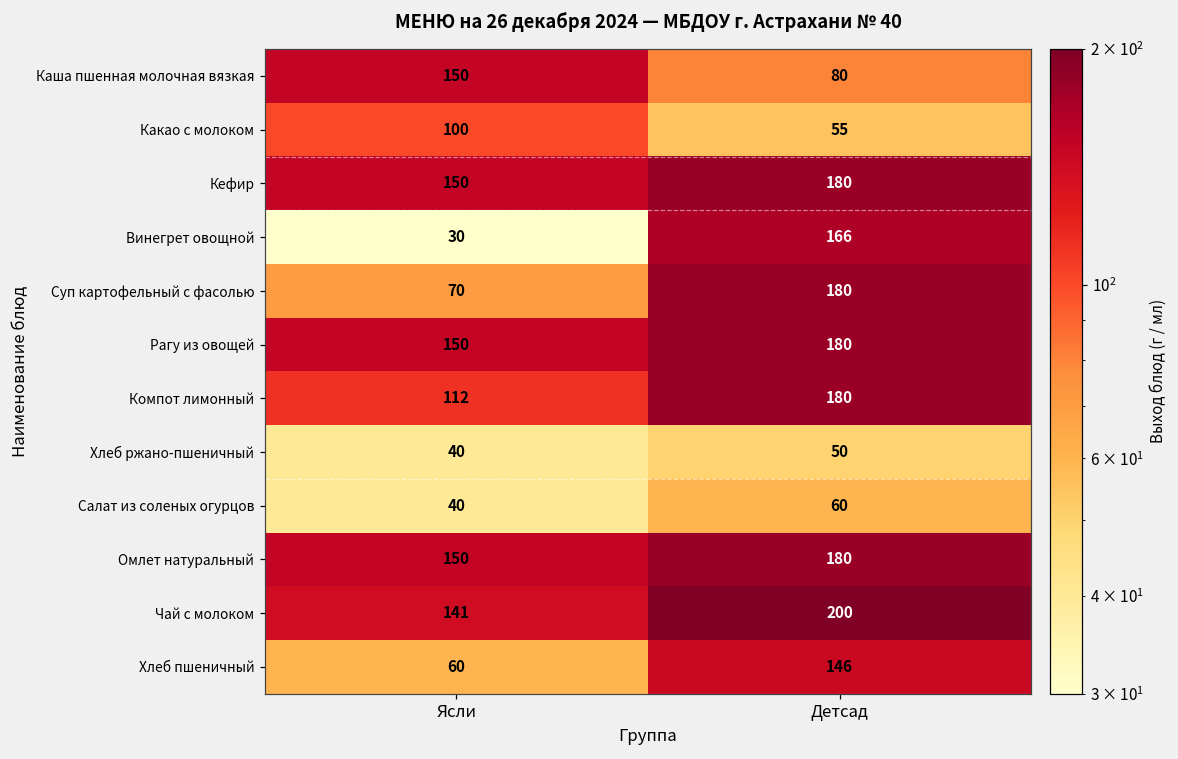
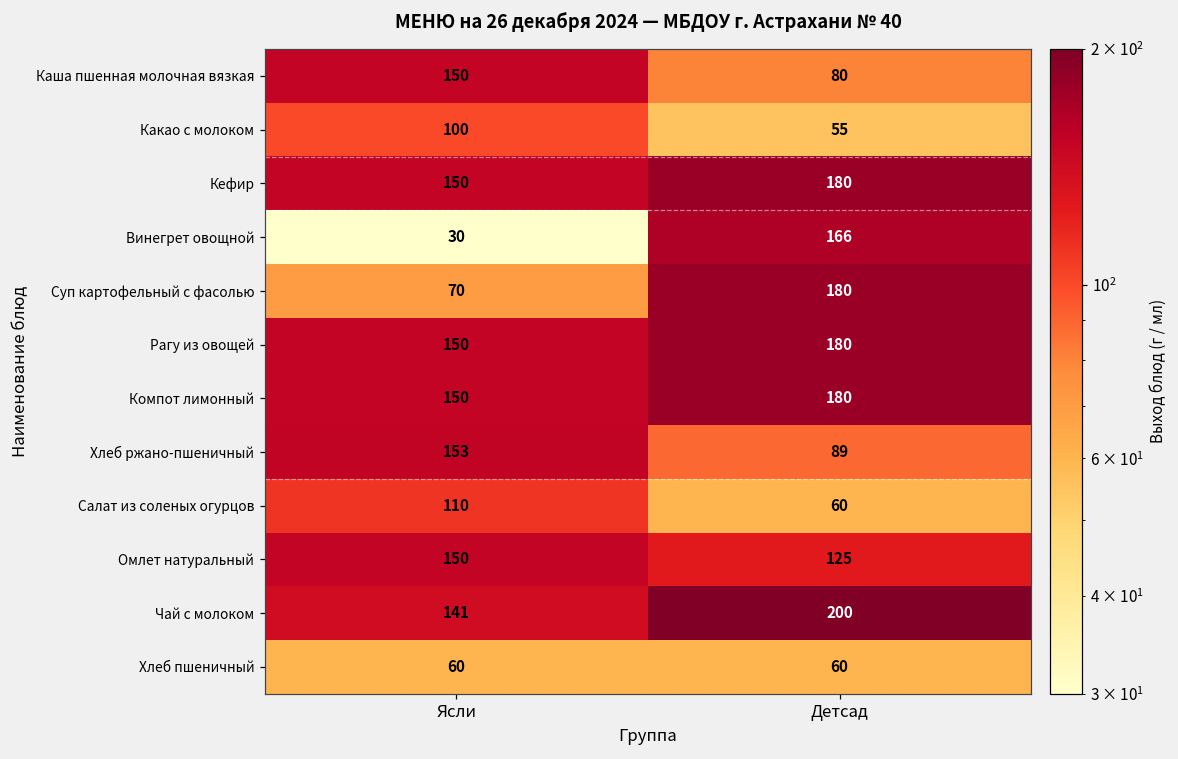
Компот лимонный, Ясли: 112 -> 150
Хлеб ржано-пшеничный, Ясли: 40 -> 153
Хлеб ржано-пшеничный, Детсад: 50 -> 89
Салат из соленых огурцов, Ясли: 40 -> 110
Омлет натуральный, Детсад: 180 -> 125
Хлеб пшеничный, Детсад: 146 -> 60
